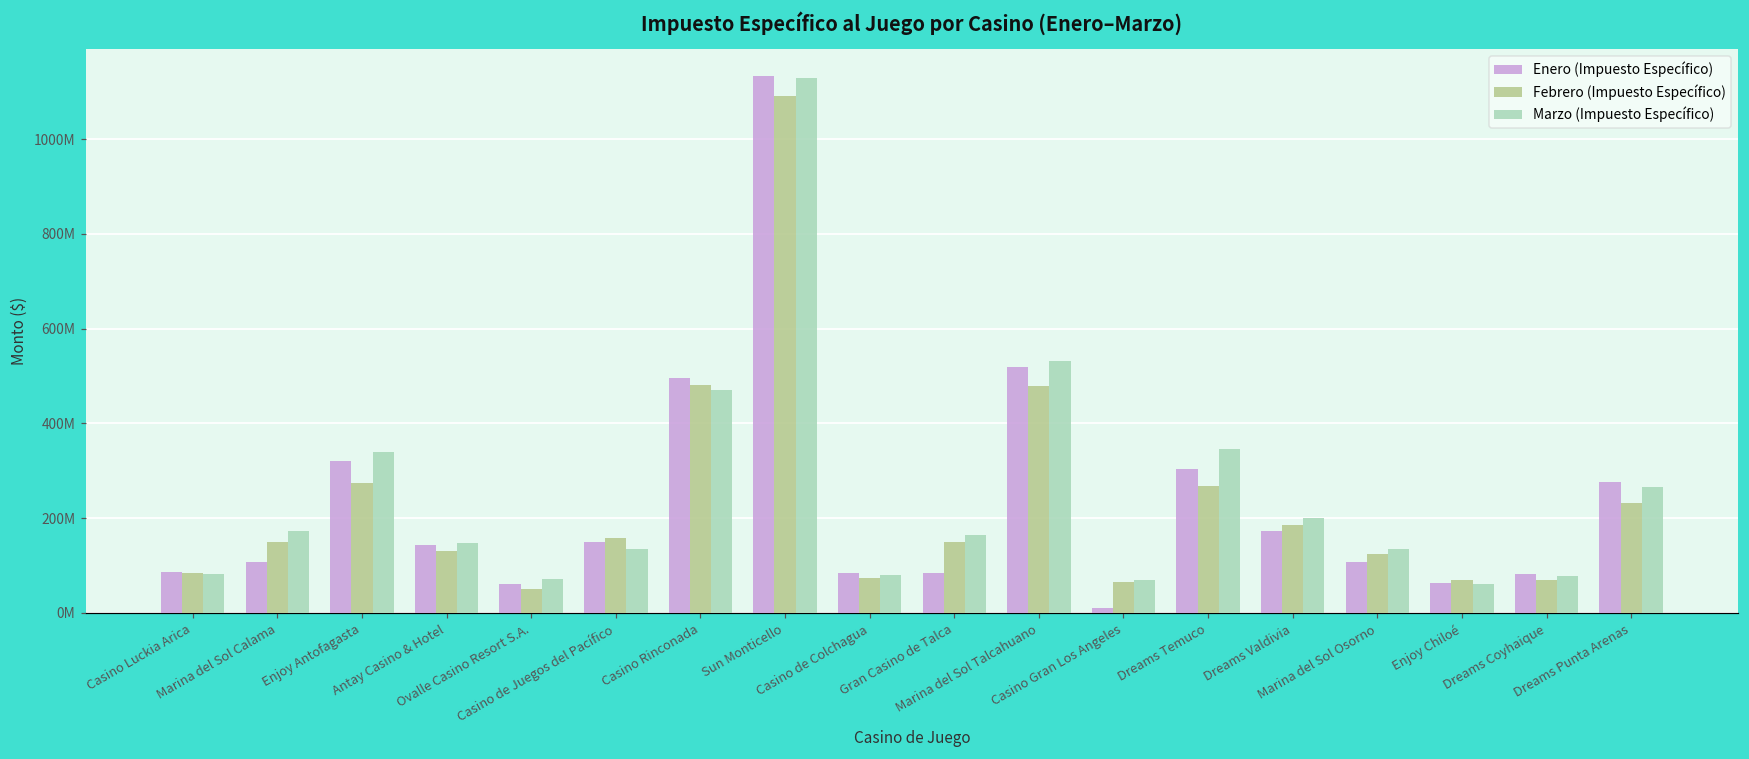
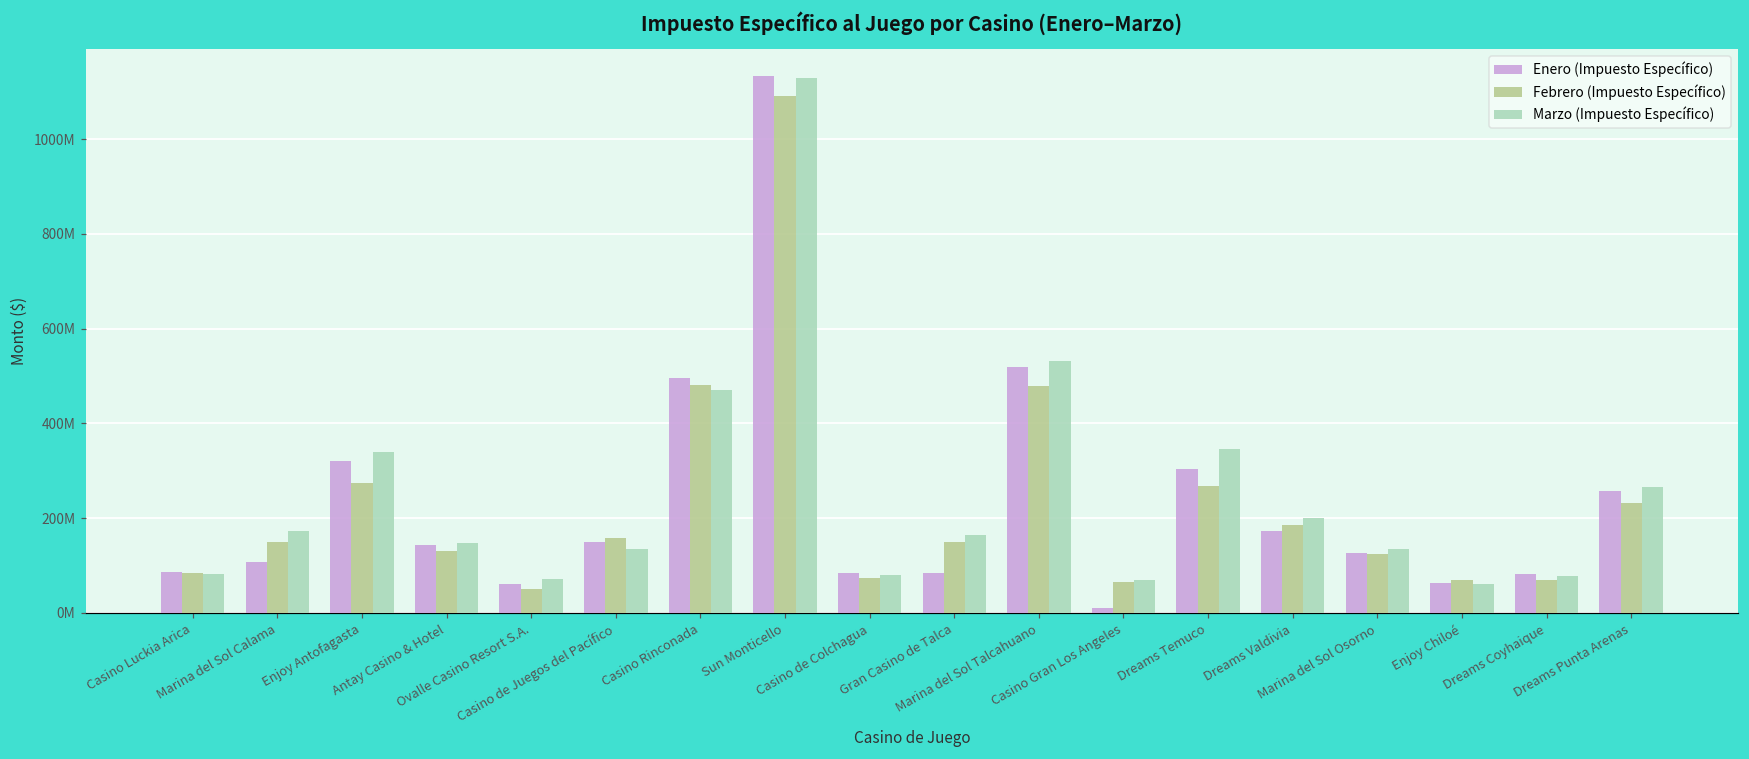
Enero (Impuesto Específico), Marina del Sol Osorno: 110000000 -> 130000000
Enero (Impuesto Específico), Dreams Punta Arenas: 280000000 -> 260000000
